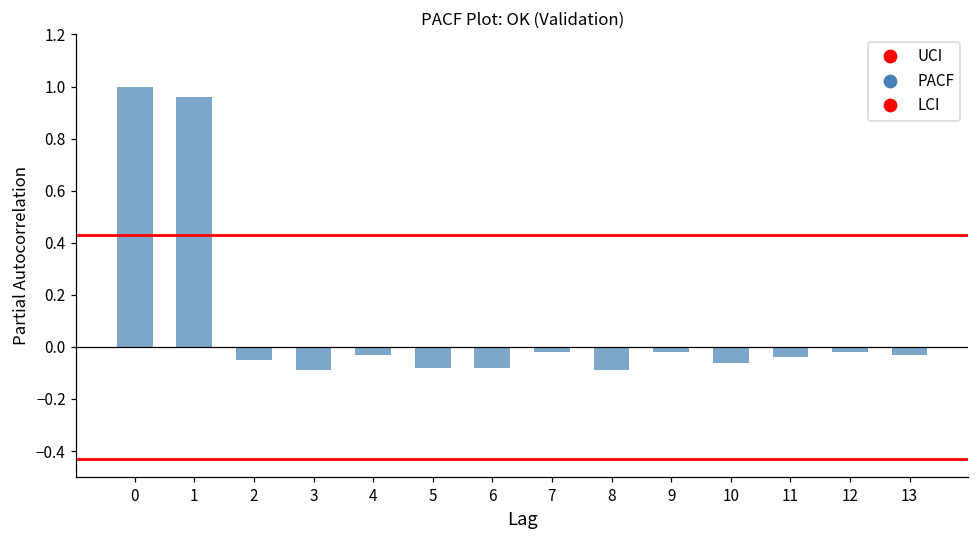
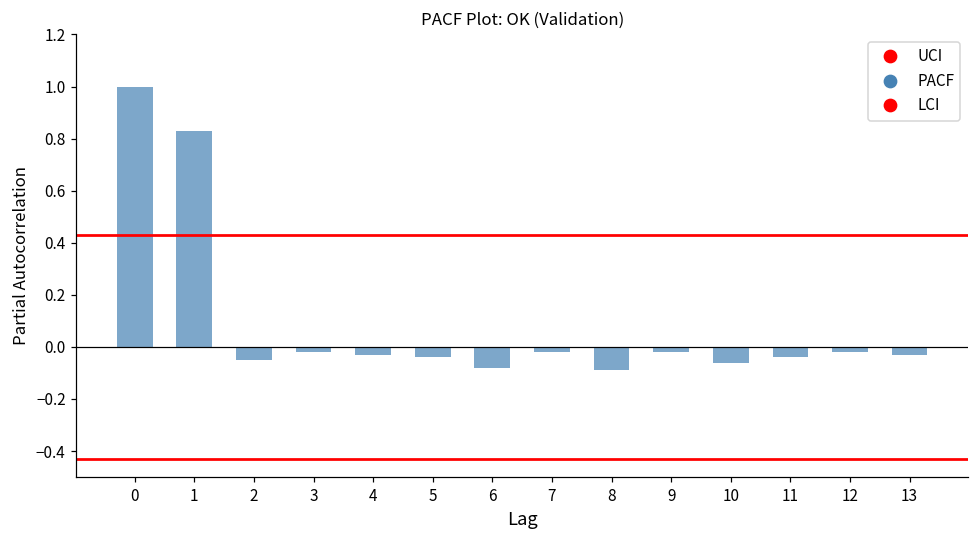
1: 0.96 -> 0.83
3: -0.09 -> -0.02
5: -0.08 -> -0.04
